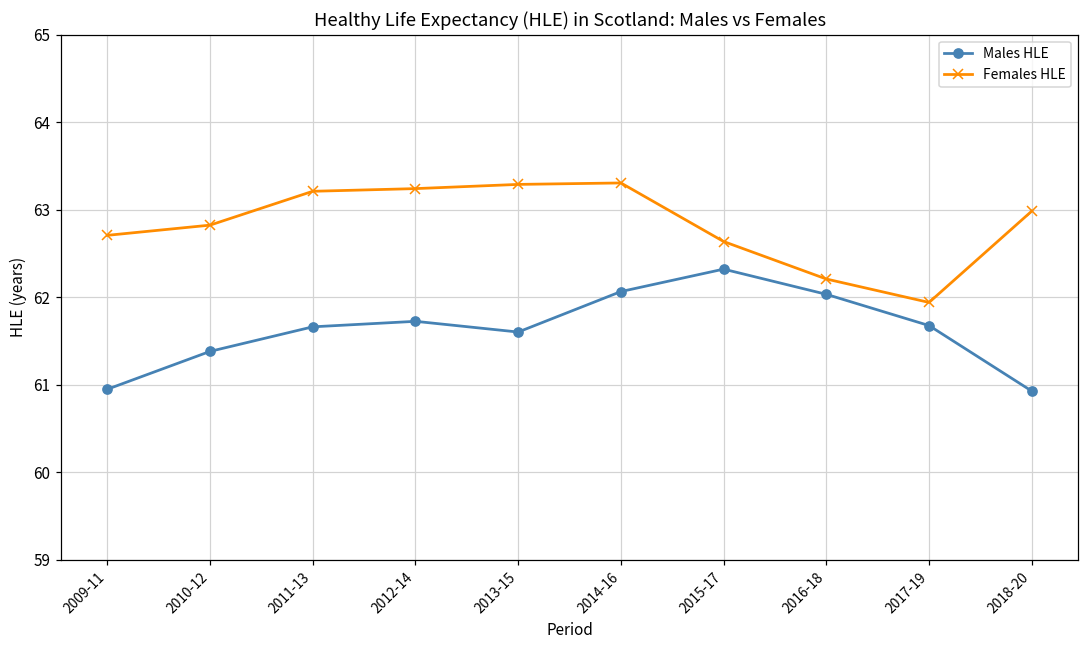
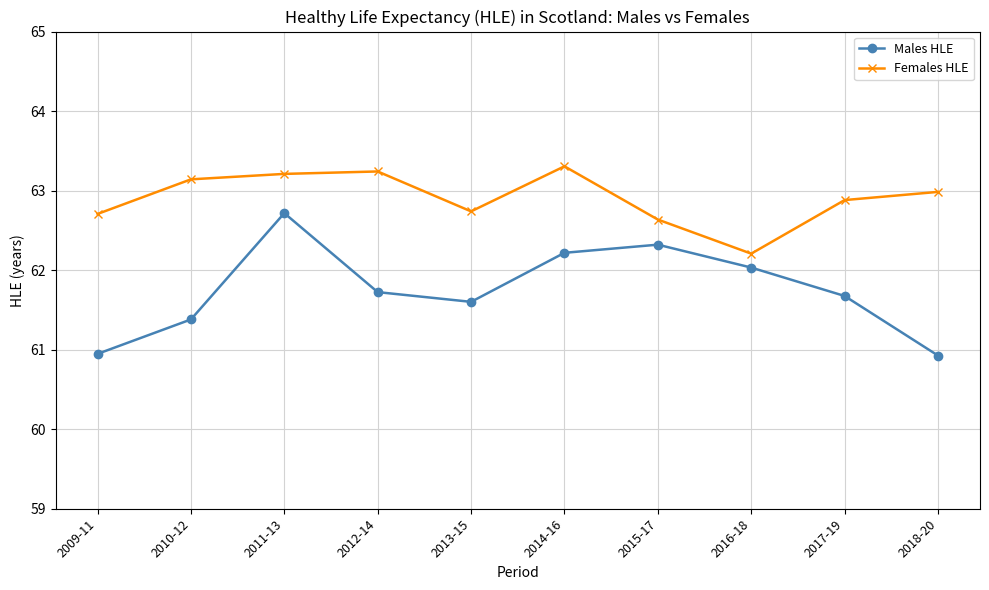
Females HLE, 2010-12: 62.8 -> 63.1
Males HLE, 2011-13: 61.7 -> 62.7
Females HLE, 2013-15: 63.3 -> 62.7
Males HLE, 2014-16: 62.1 -> 62.2
Females HLE, 2017-19: 61.9 -> 62.9
